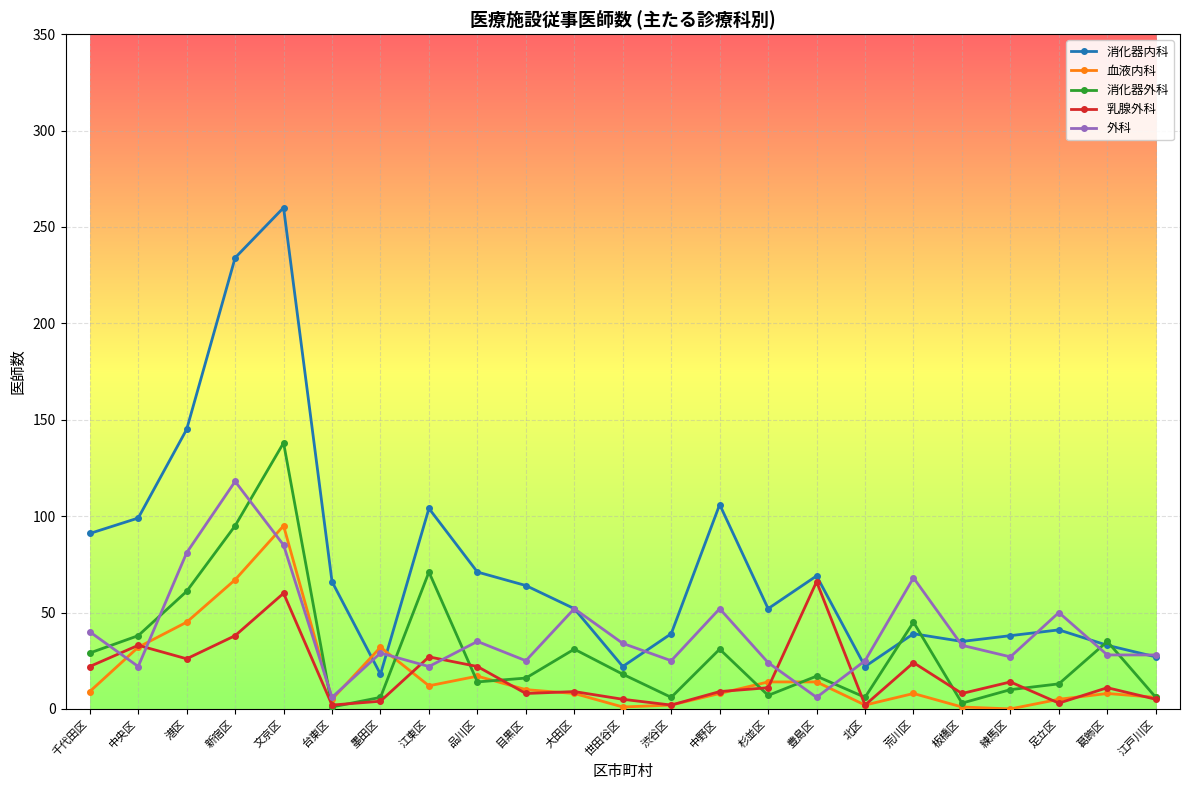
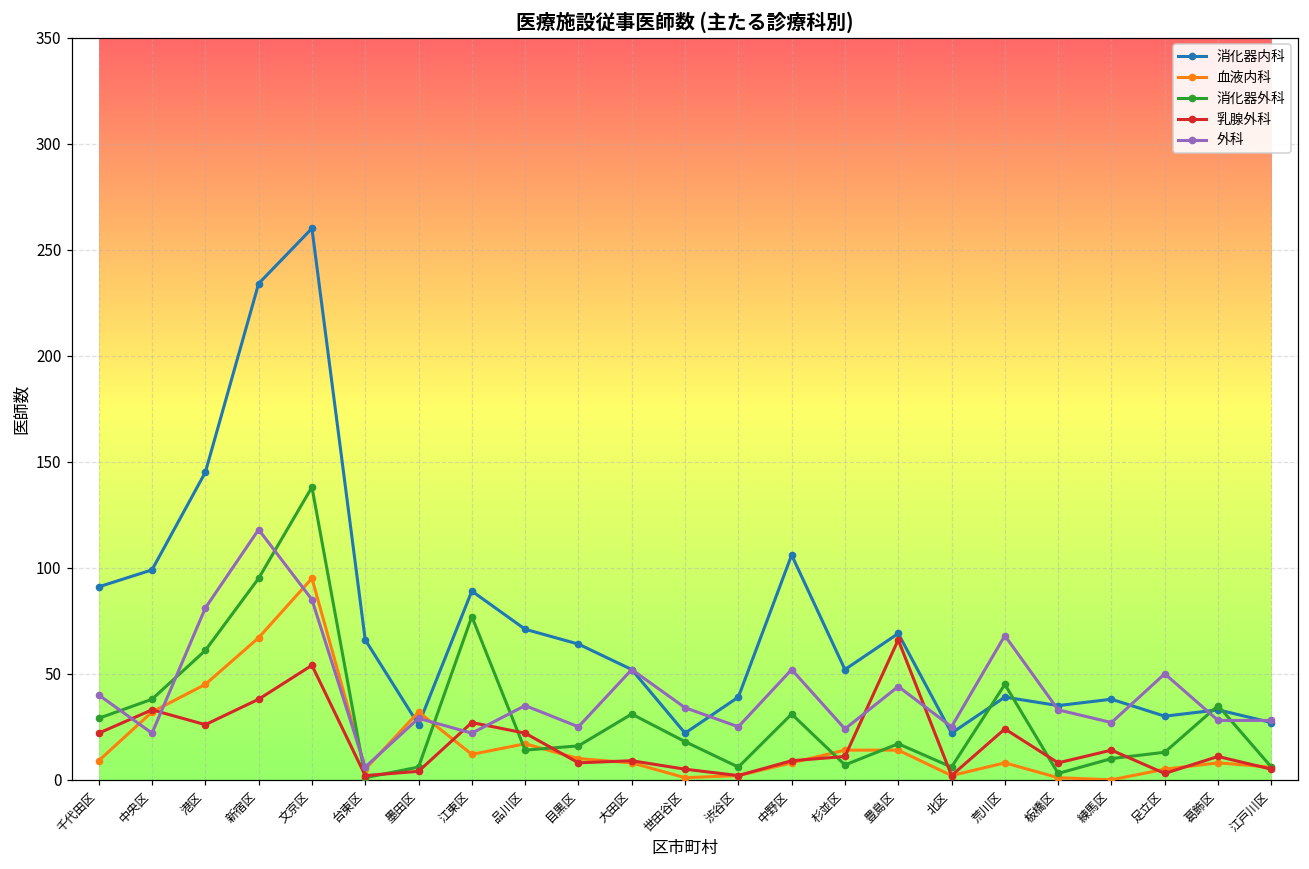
乳腺外科, 文京区: 60 -> 54
消化器内科, 墨田区: 18 -> 26
消化器内科, 江東区: 104 -> 89
消化器外科, 江東区: 71 -> 77
外科, 豊島区: 6 -> 44
消化器内科, 足立区: 41 -> 30
